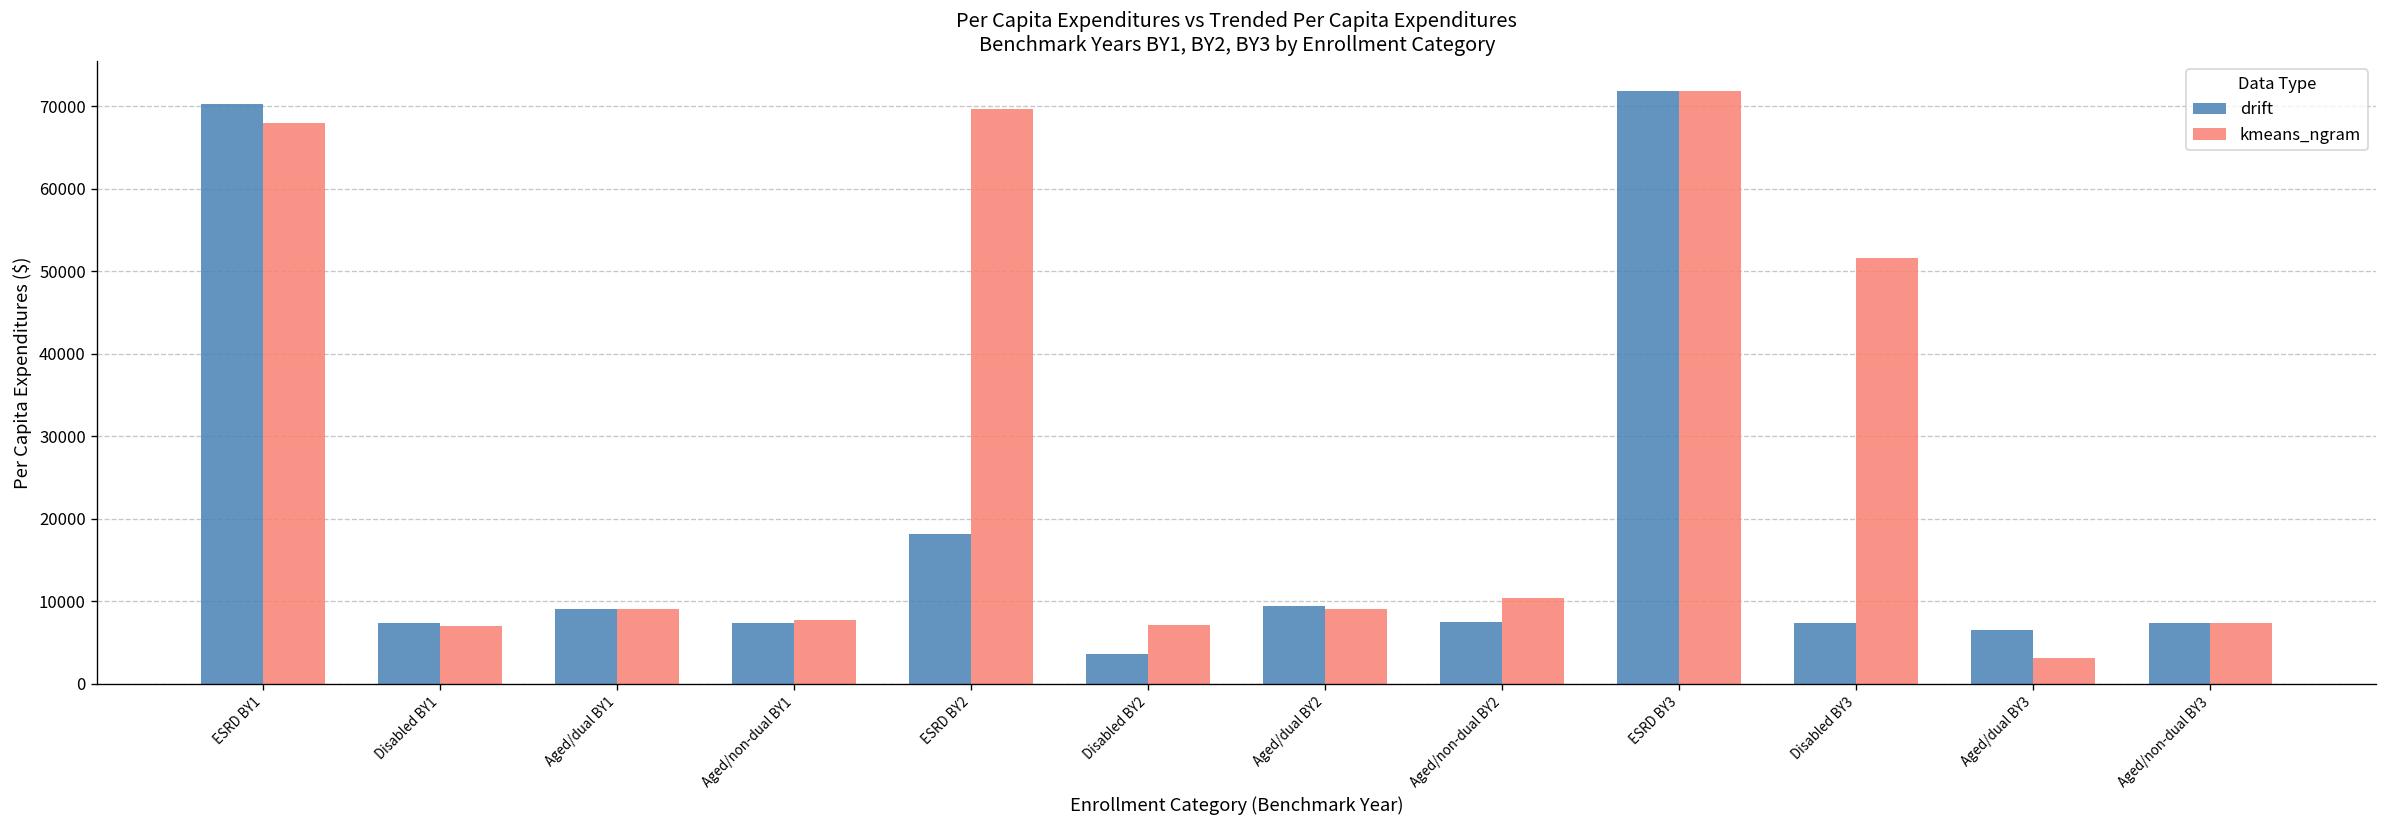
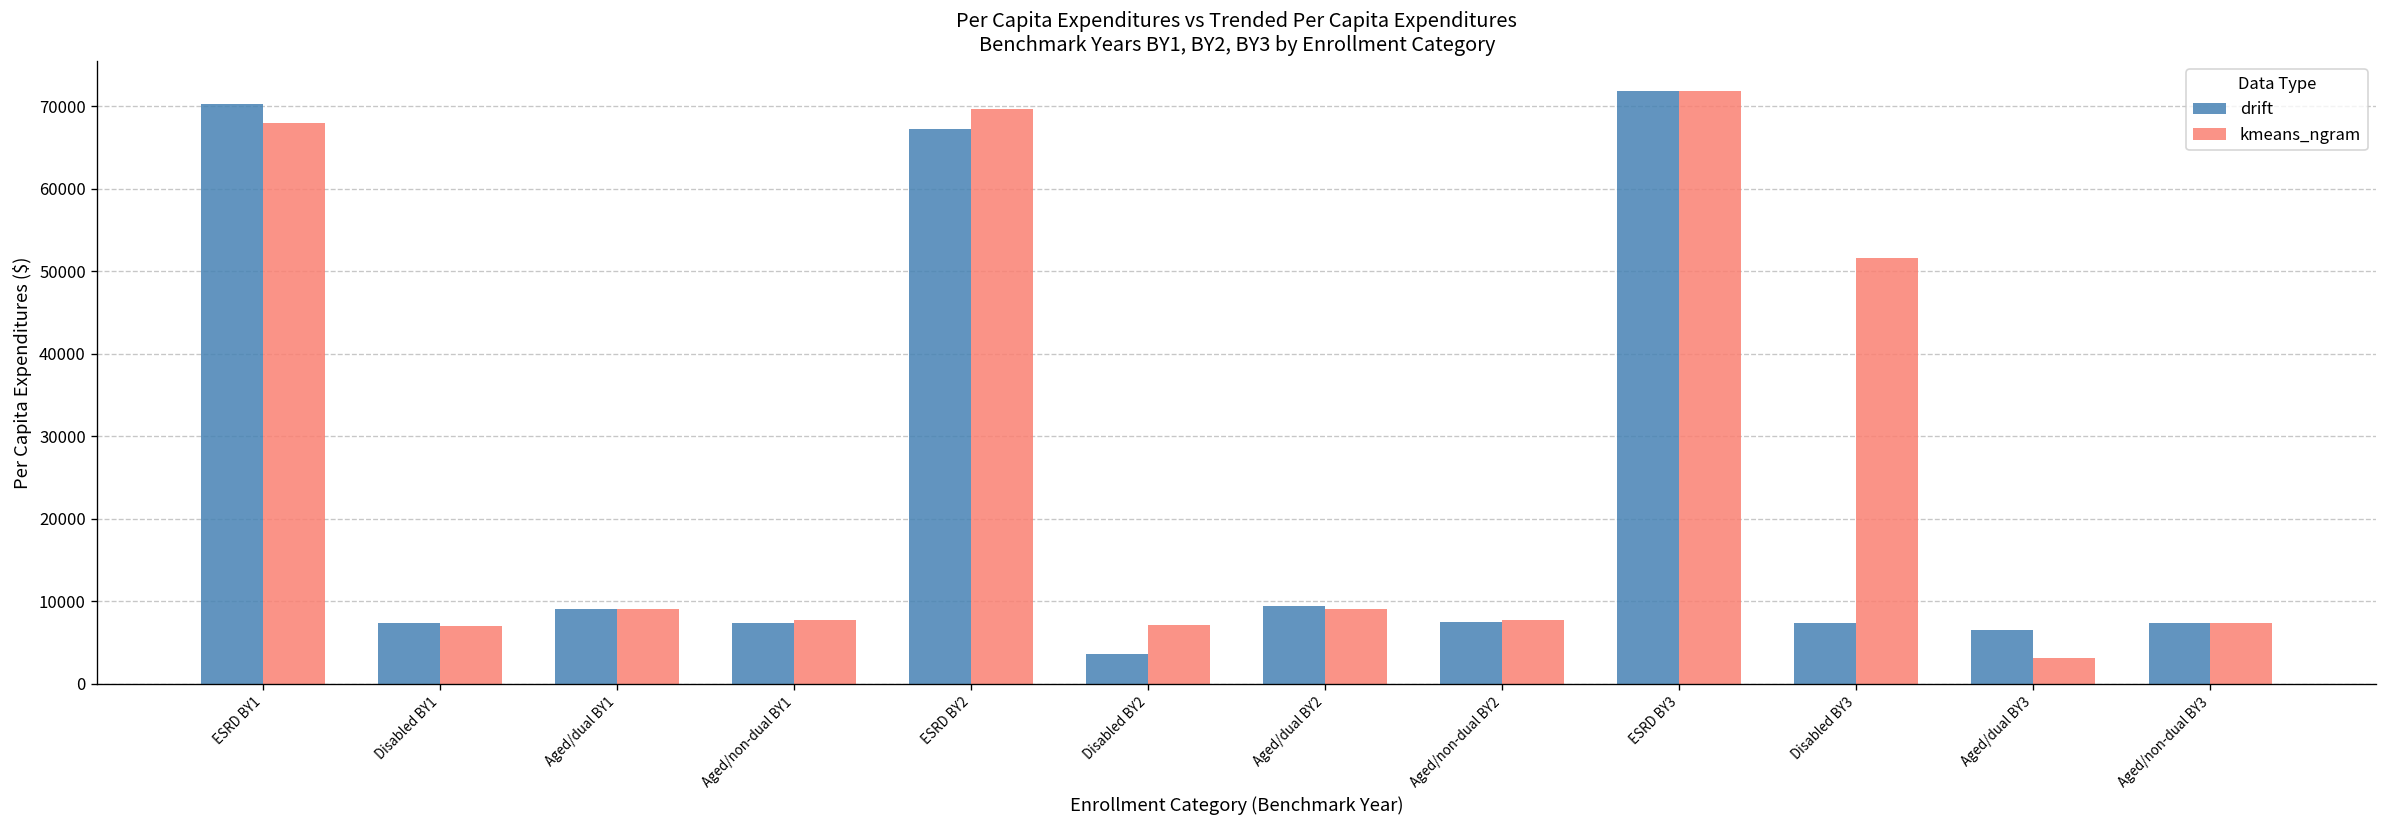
drift, ESRD BY2: 18000 -> 67000
kmeans_ngram, Aged/non-dual BY2: 10000 -> 8000
